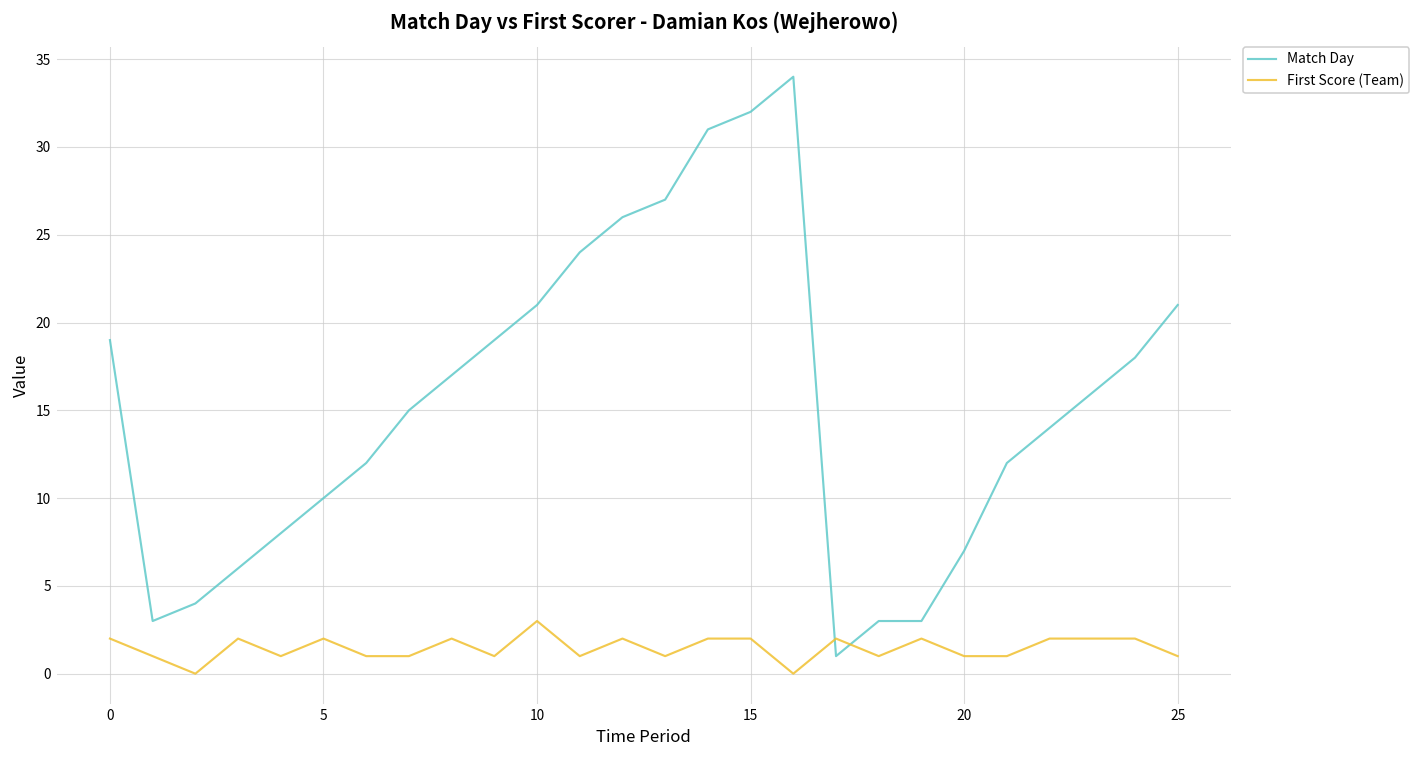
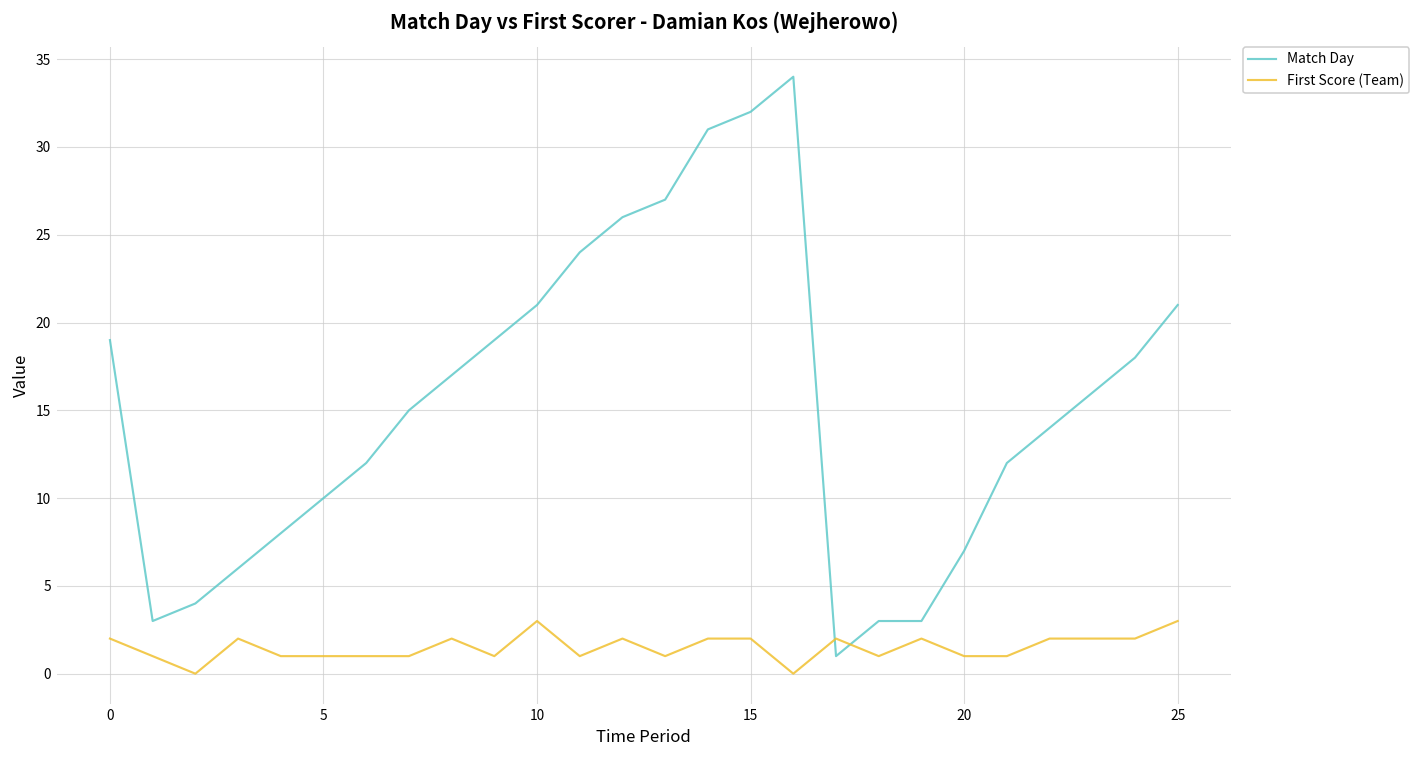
First Score (Team), 5: 2 -> 1
First Score (Team), 25: 1 -> 3
